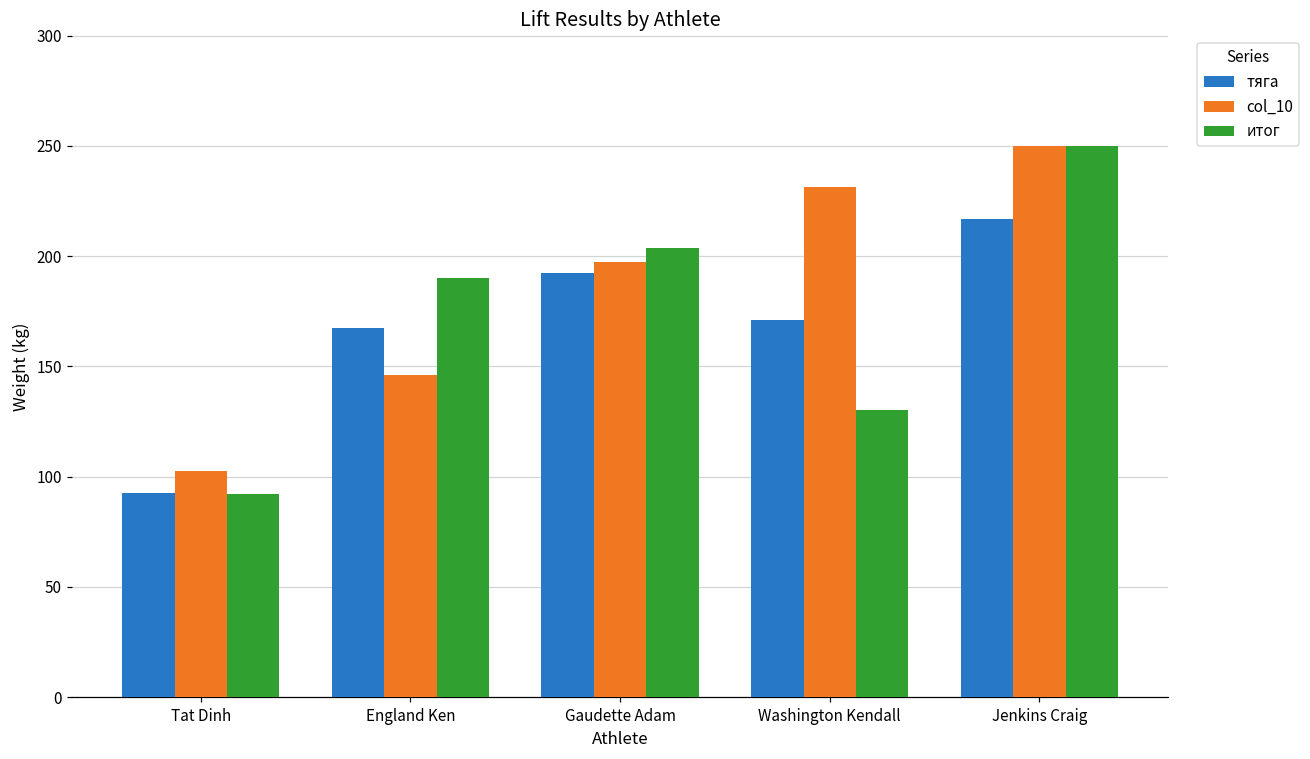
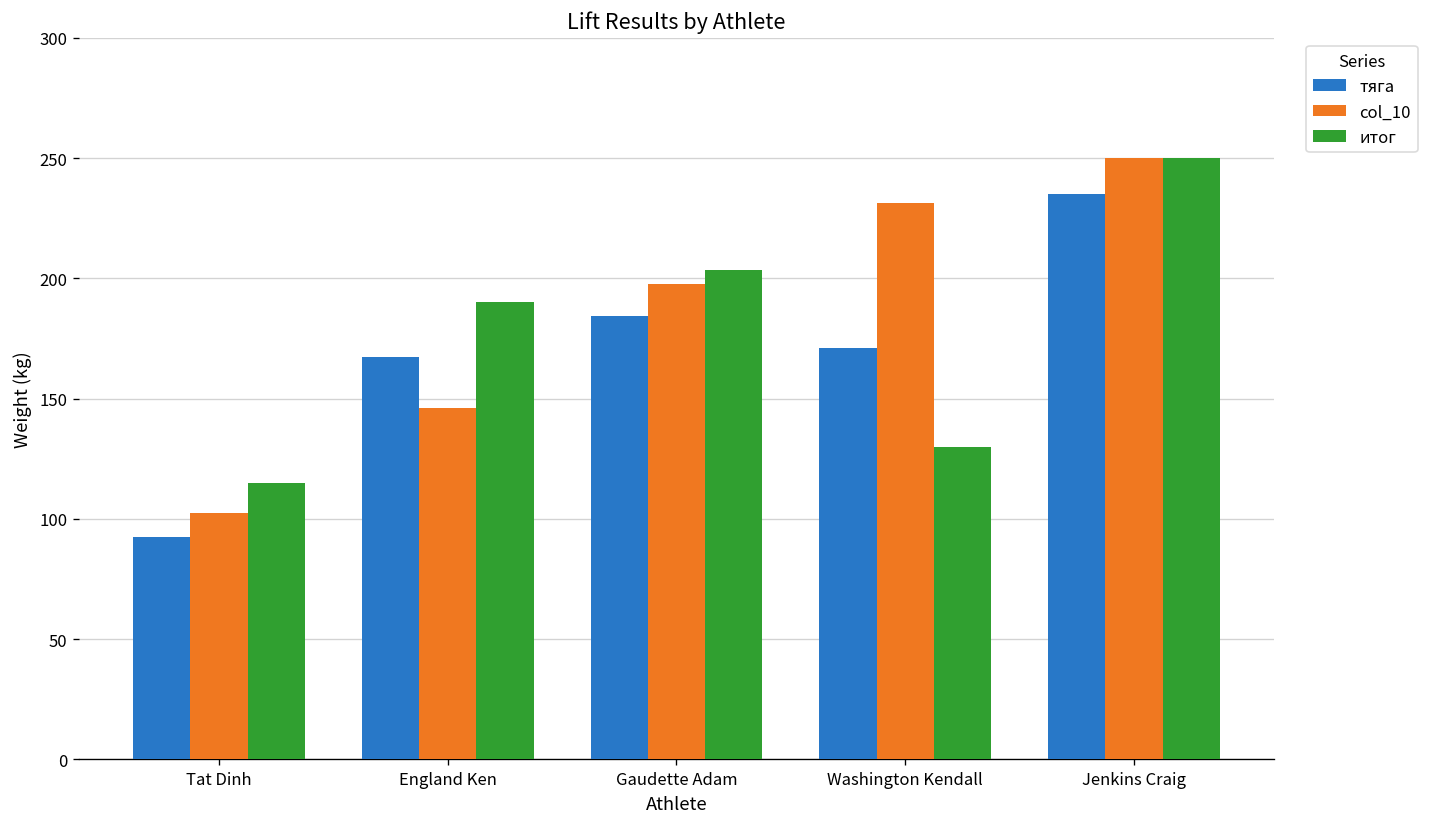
итог, Tat Dinh: 92 -> 115
тяга, Gaudette Adam: 193 -> 184
тяга, Jenkins Craig: 217 -> 235
